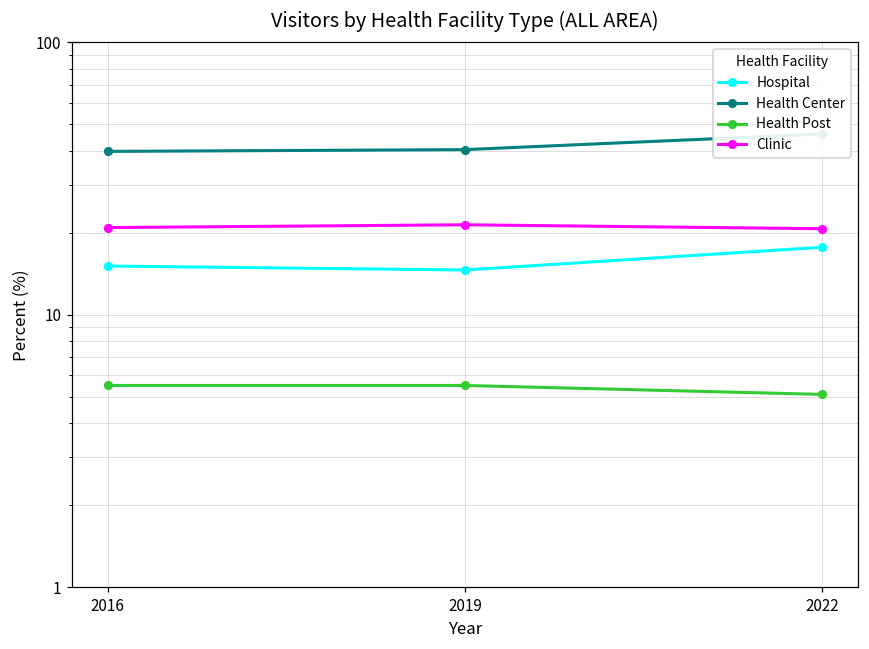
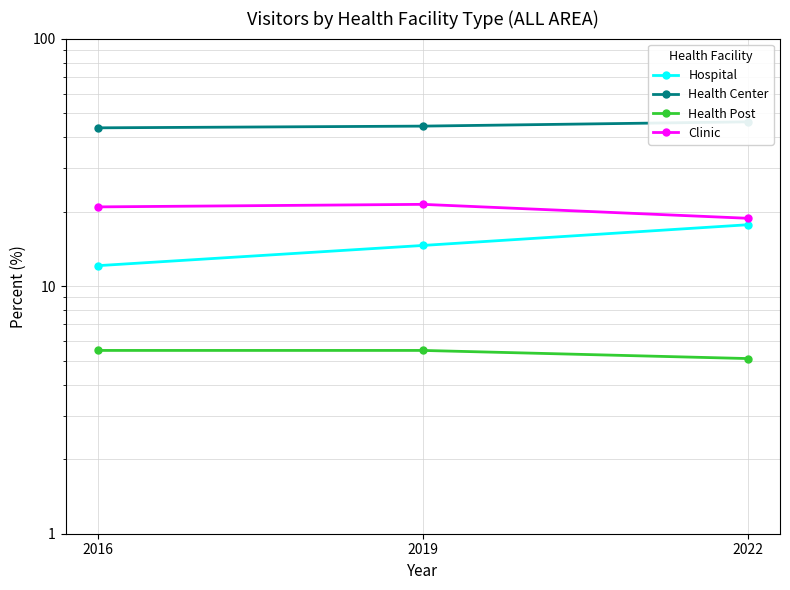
Hospital, 2016: 15 -> 12
Health Center, 2016: 40 -> 44
Health Center, 2019: 40 -> 44
Clinic, 2022: 21 -> 19
